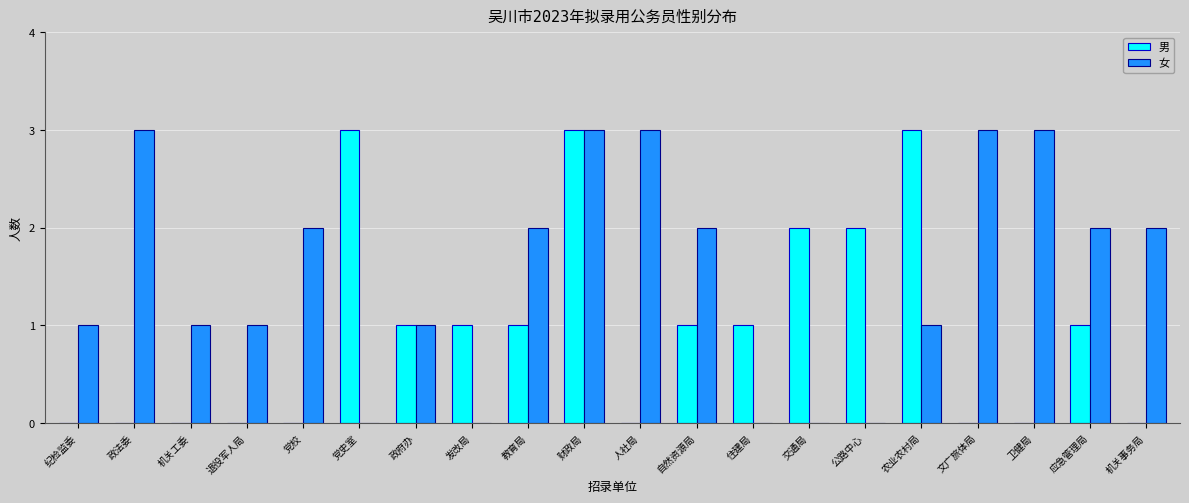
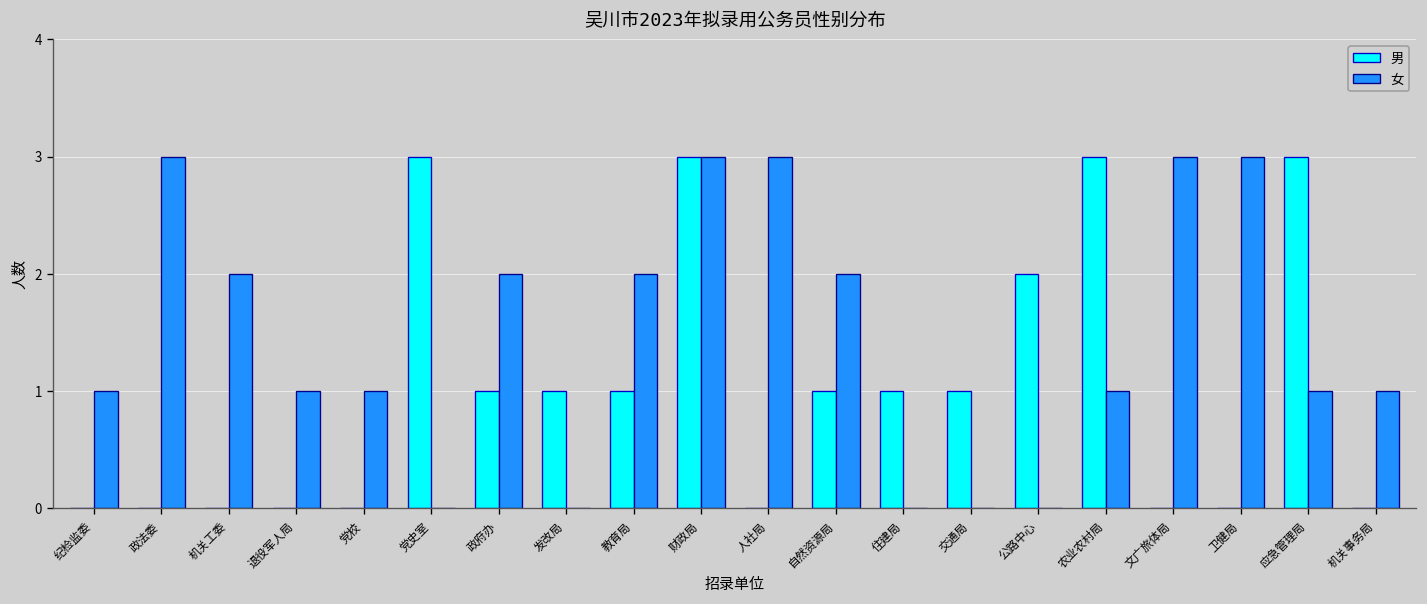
女, 机关工委: 1 -> 2
女, 党校: 2 -> 1
女, 政府办: 1 -> 2
男, 交通局: 2 -> 1
男, 应急管理局: 1 -> 3
女, 应急管理局: 2 -> 1
女, 机关事务局: 2 -> 1
